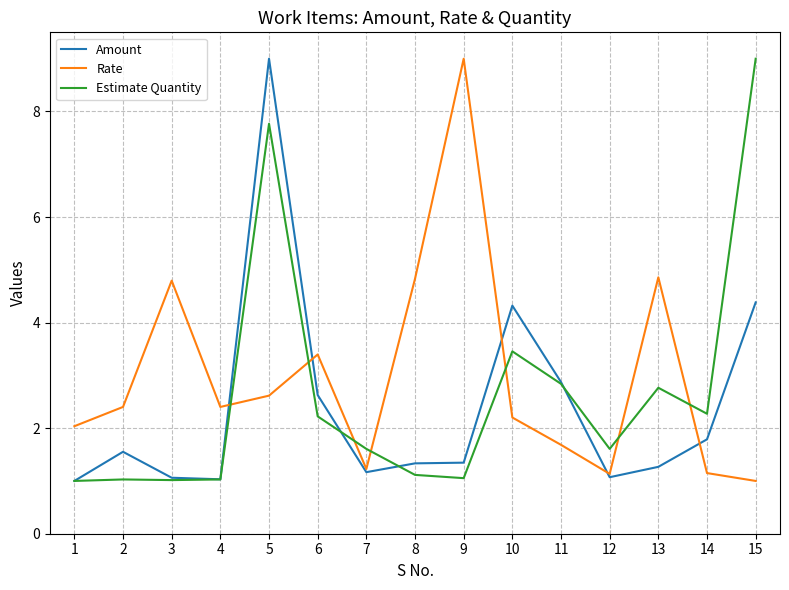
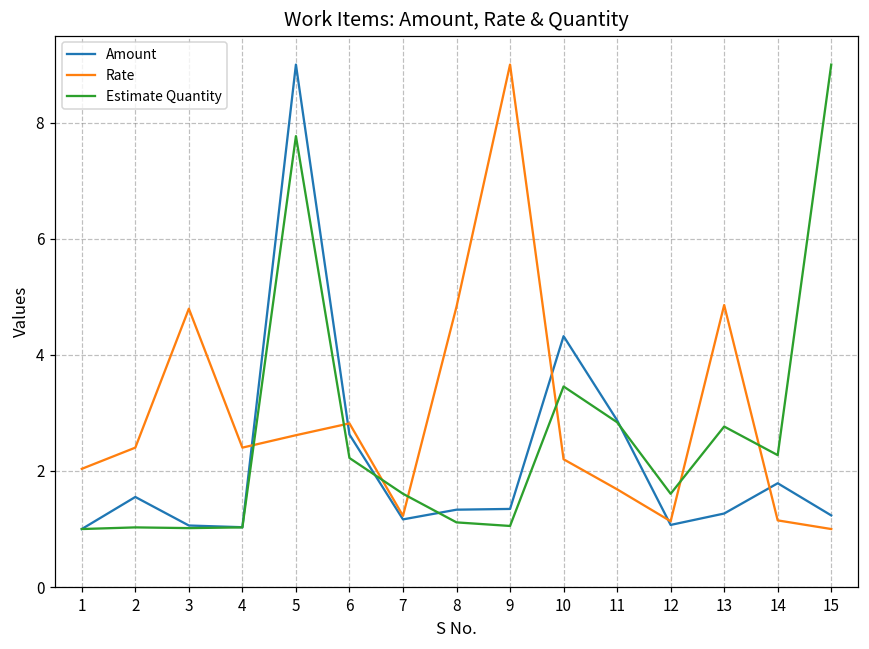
Rate, 6: 3.4 -> 2.8
Amount, 15: 4.4 -> 1.2
